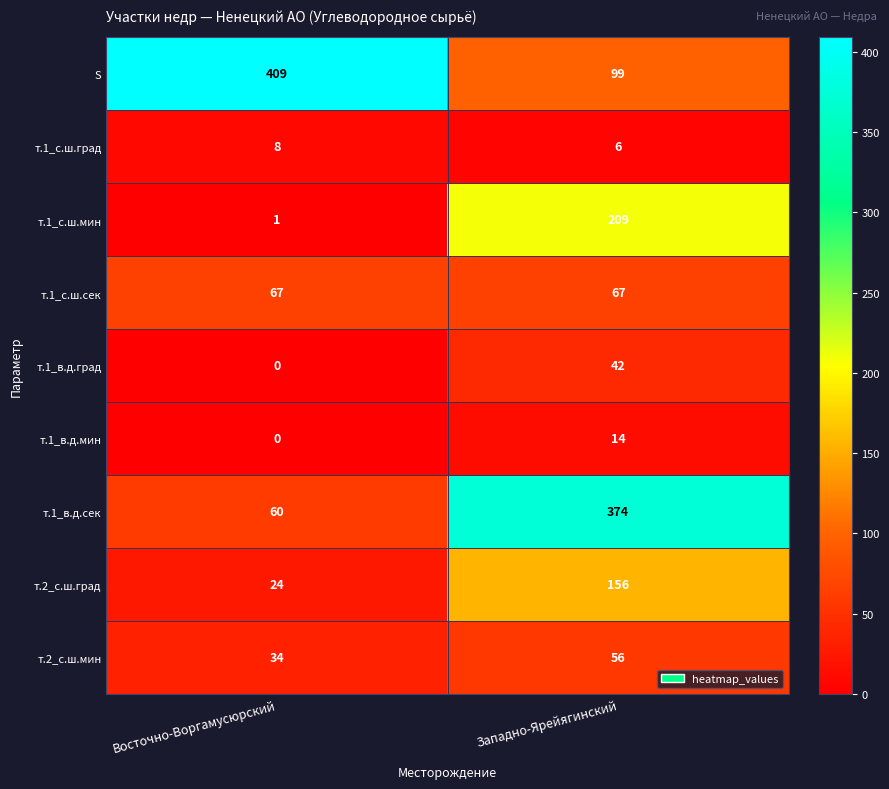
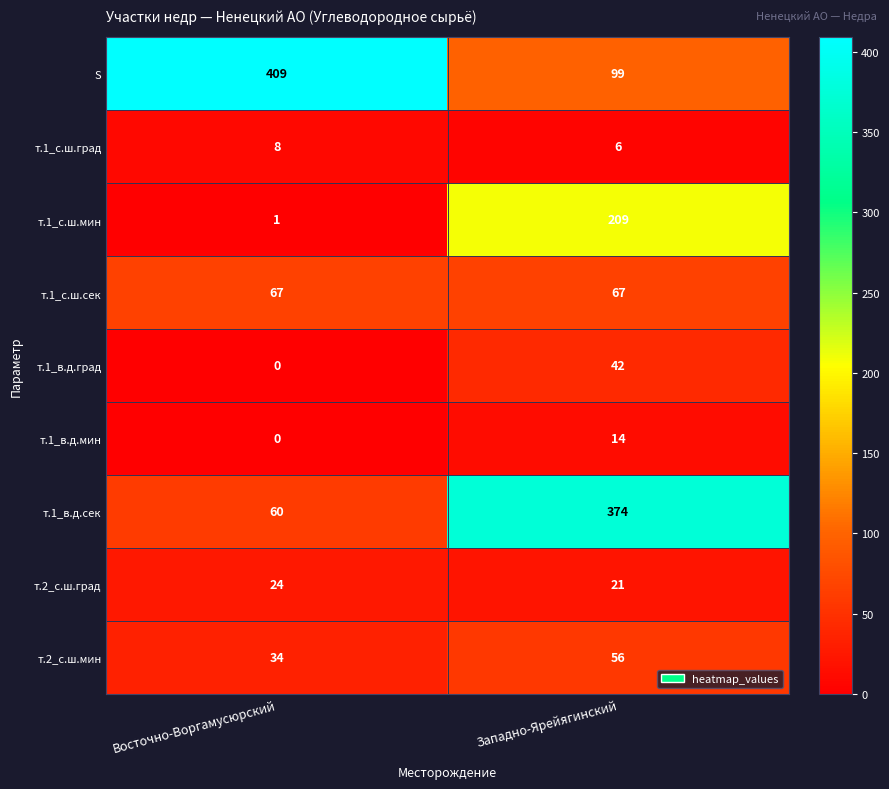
т.2_с.ш.град, Западно-Ярейягинский: 156 -> 21
